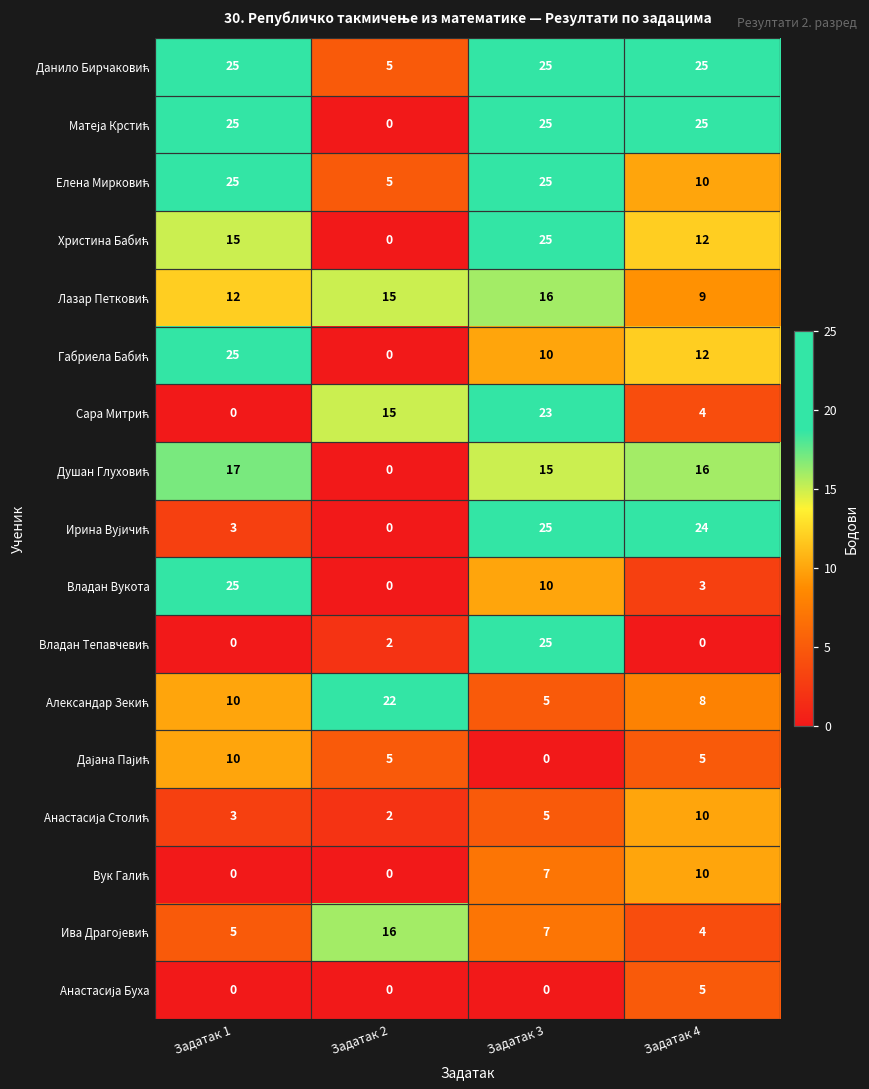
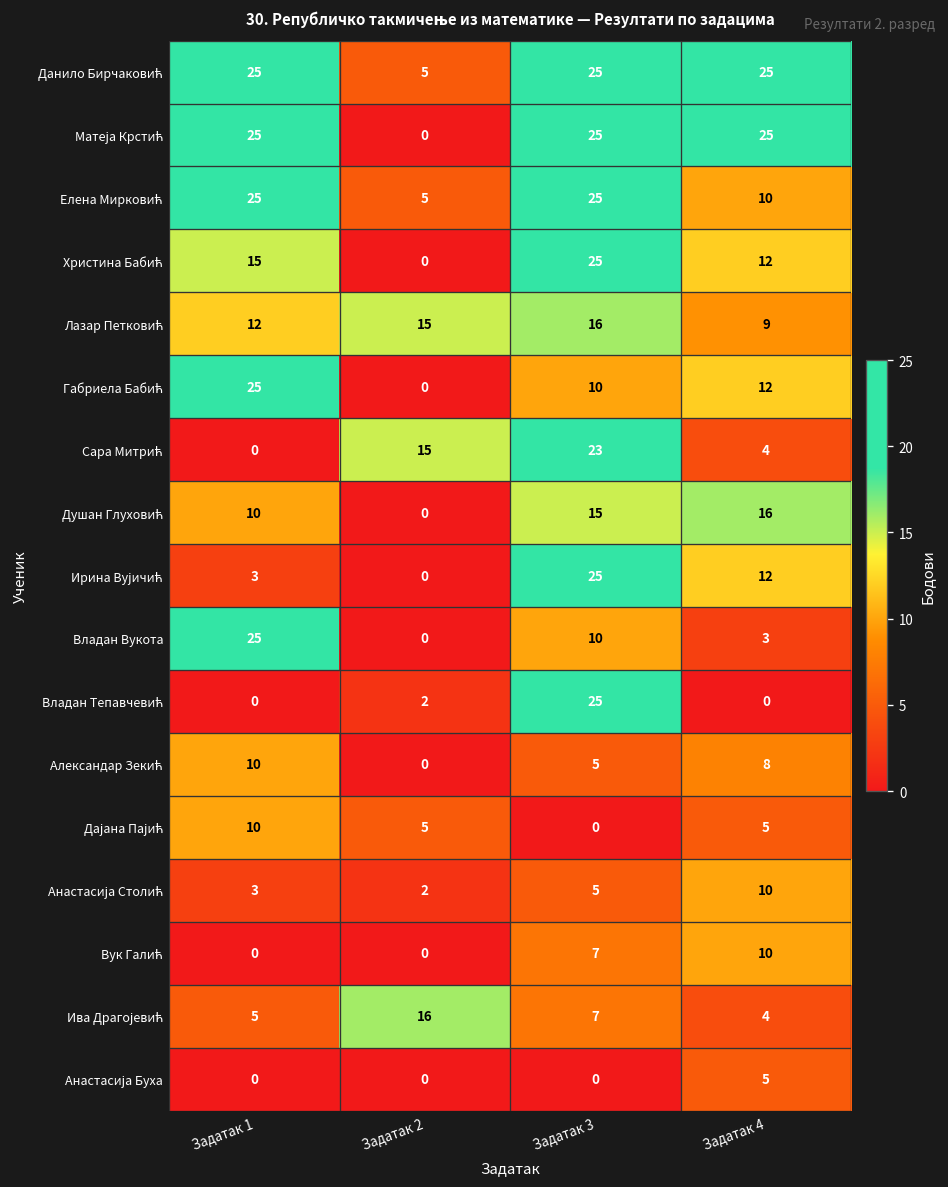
Душан Глуховић, Задатак 1: 17 -> 10
Ирина Вујичић, Задатак 4: 24 -> 12
Александар Зекић, Задатак 2: 22 -> 0
